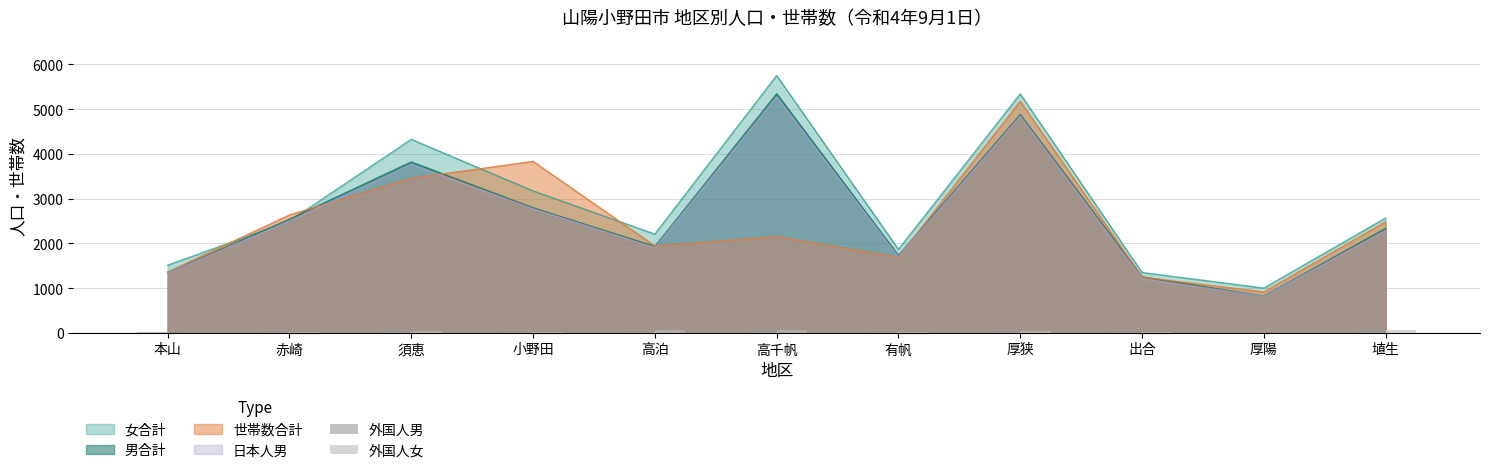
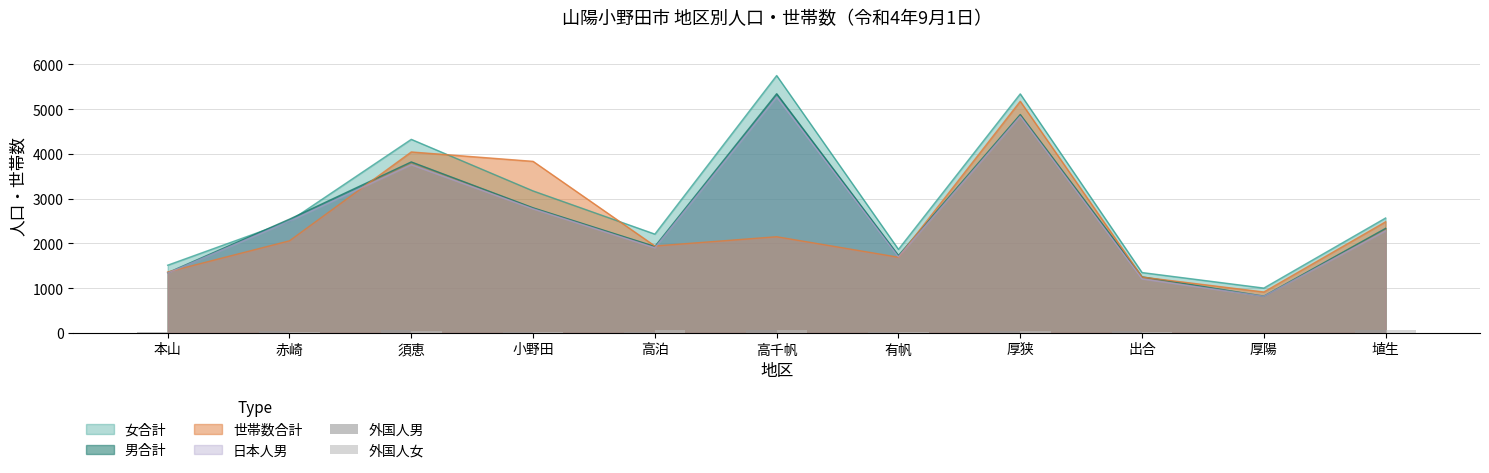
世帯数合計, 赤崎: 2600 -> 2100
世帯数合計, 須恵: 3500 -> 4000
